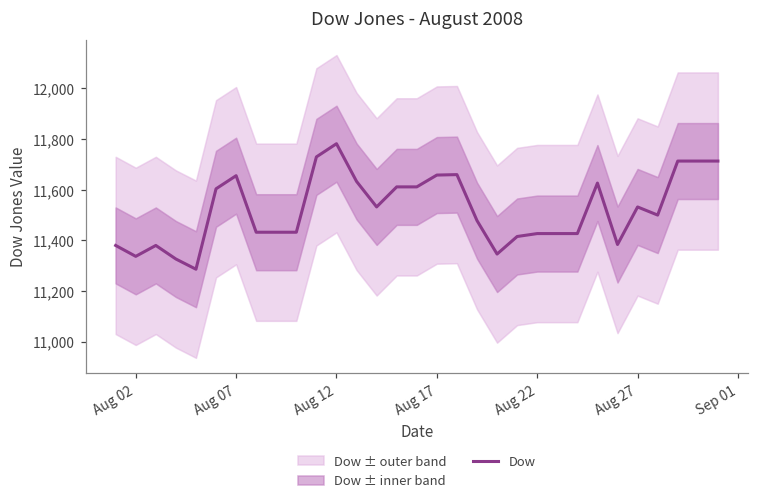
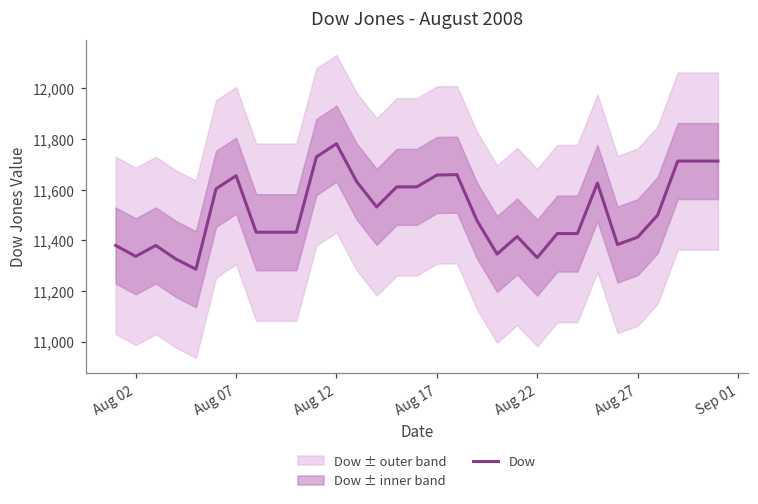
Dow, Aug 22: 11,430 -> 11,330
Dow, Aug 27: 11,530 -> 11,410
